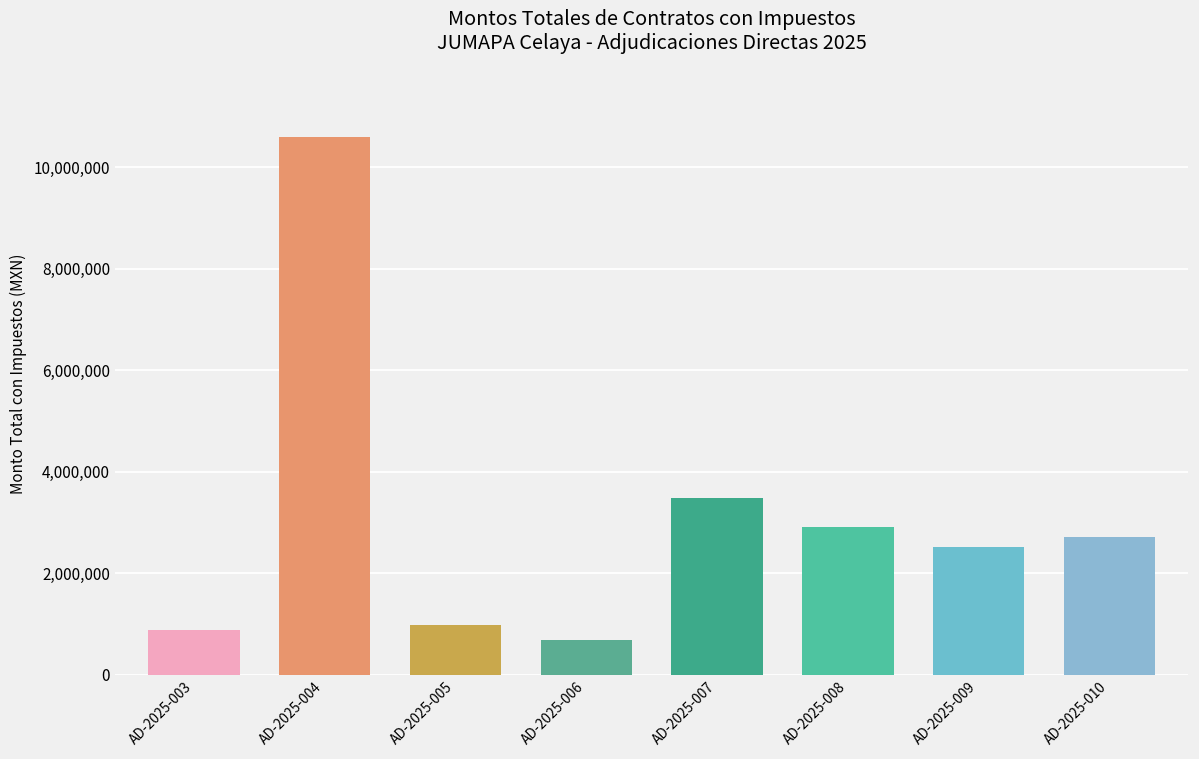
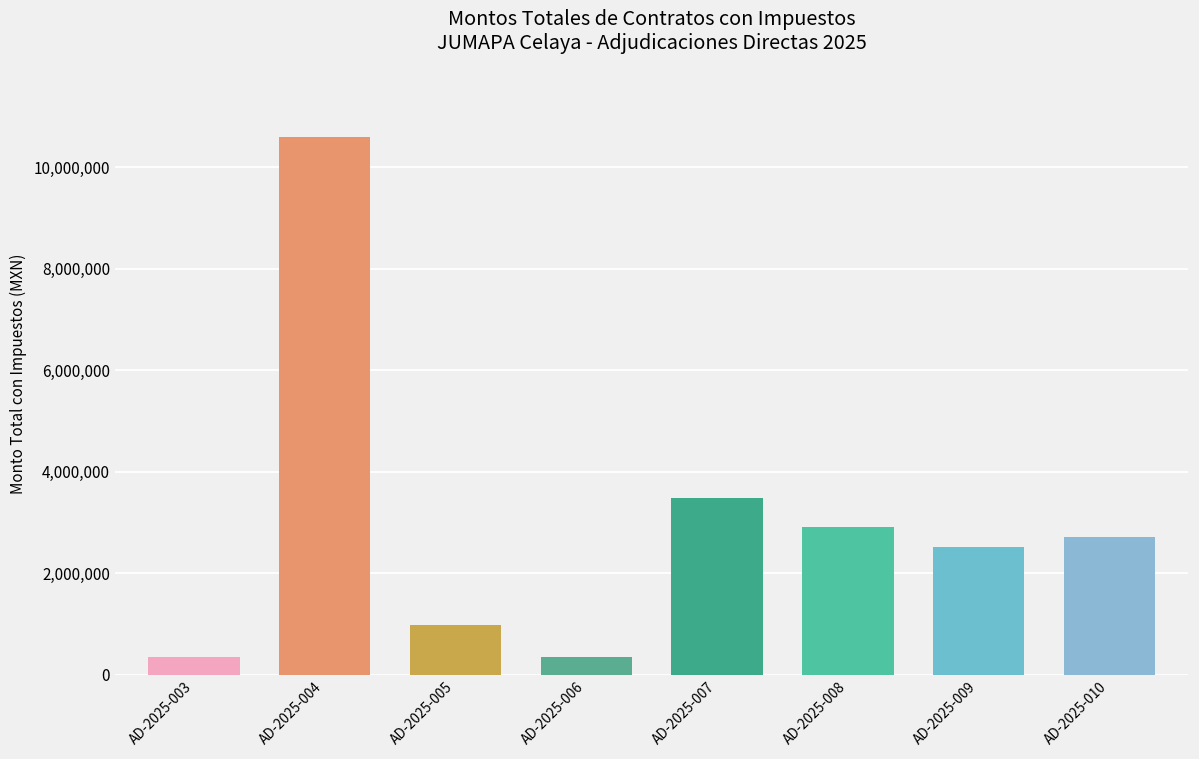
AD-2025-003: 900,000 -> 400,000
AD-2025-006: 700,000 -> 400,000
